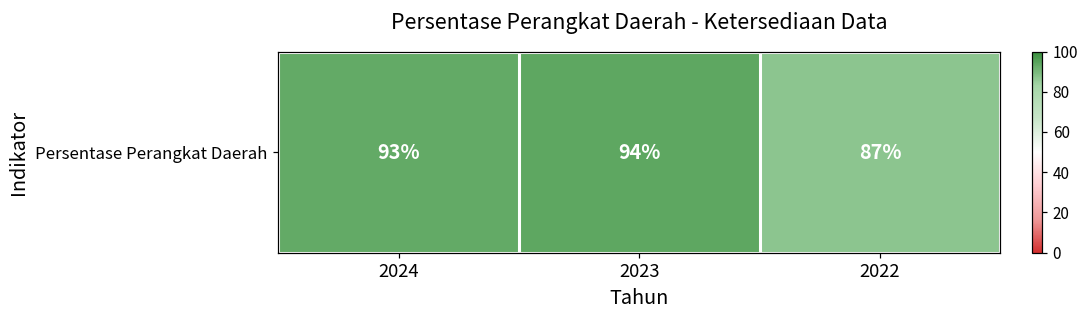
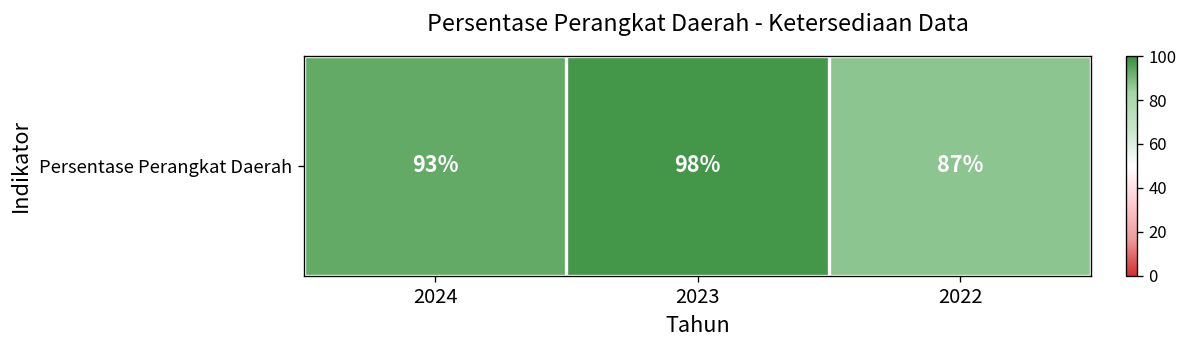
Persentase Perangkat Daerah, 2023: 94% -> 98%
